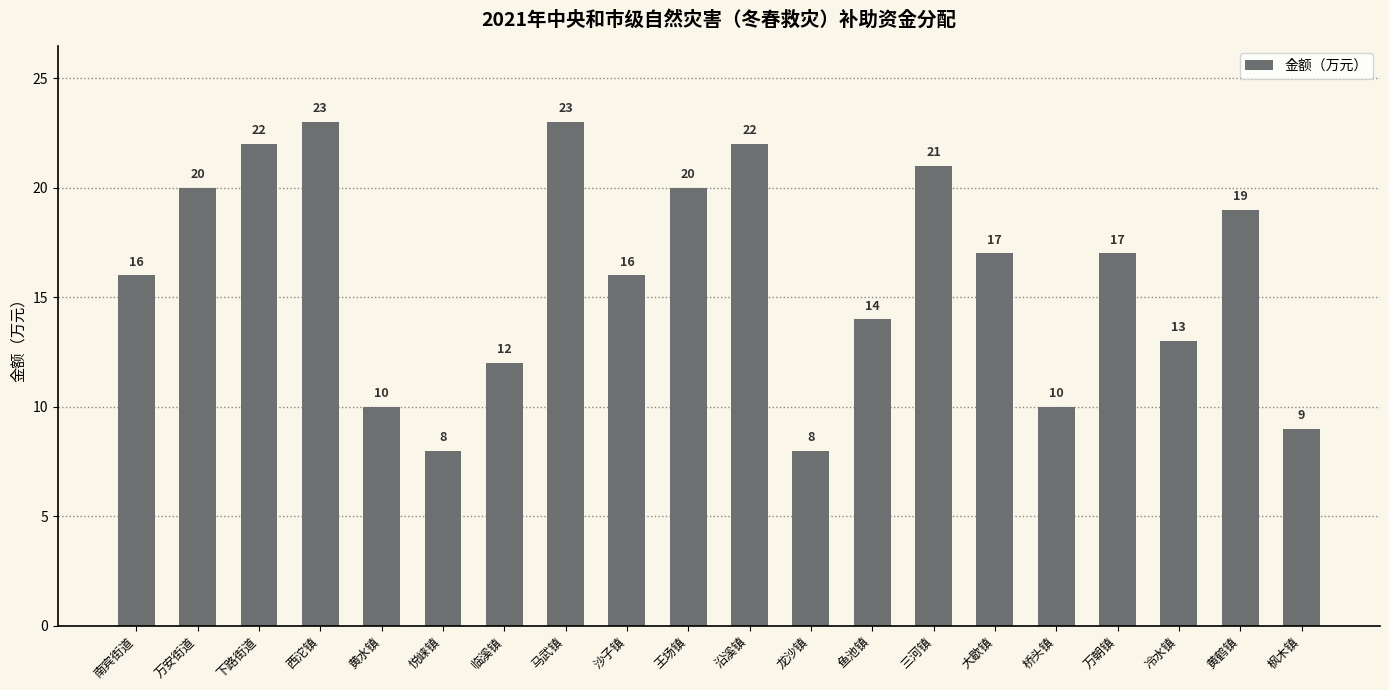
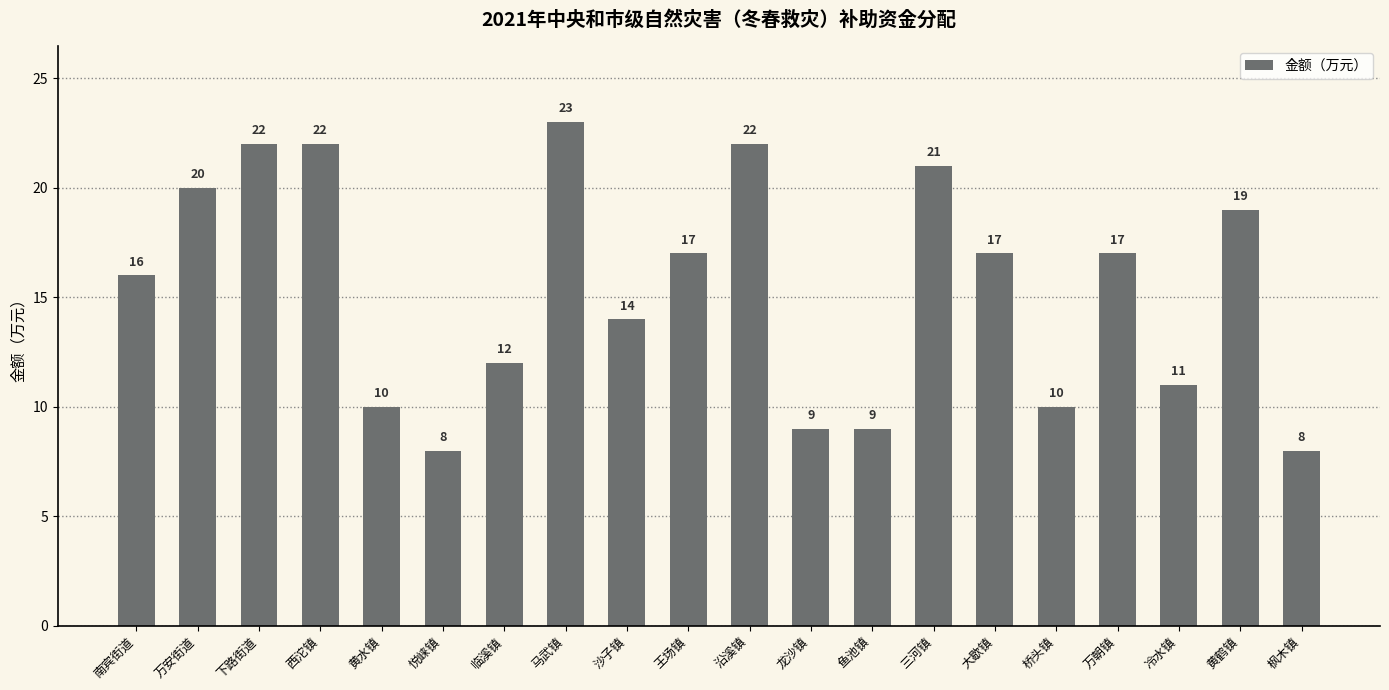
西沱镇: 23 -> 22
沙子镇: 16 -> 14
王场镇: 20 -> 17
龙沙镇: 8 -> 9
鱼池镇: 14 -> 9
冷水镇: 13 -> 11
枫木镇: 9 -> 8
